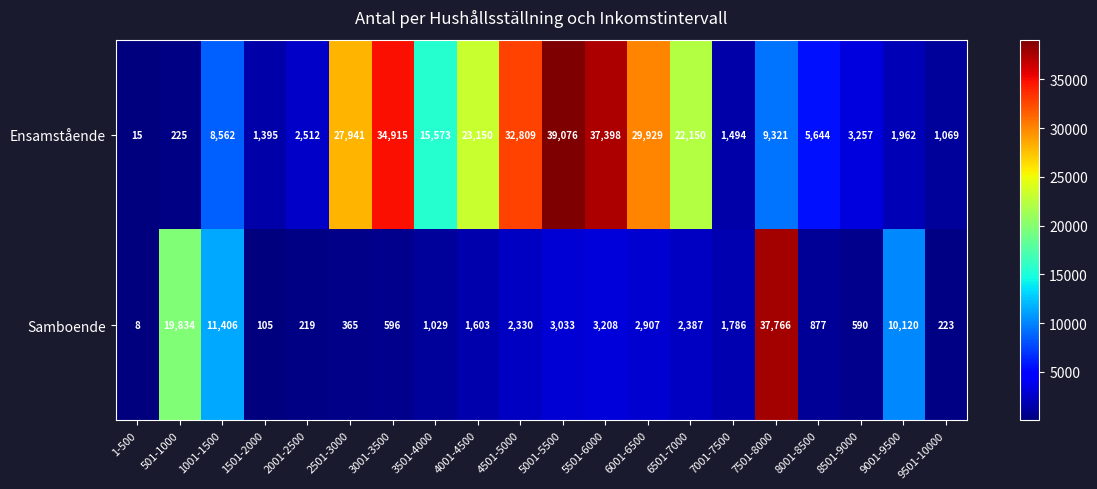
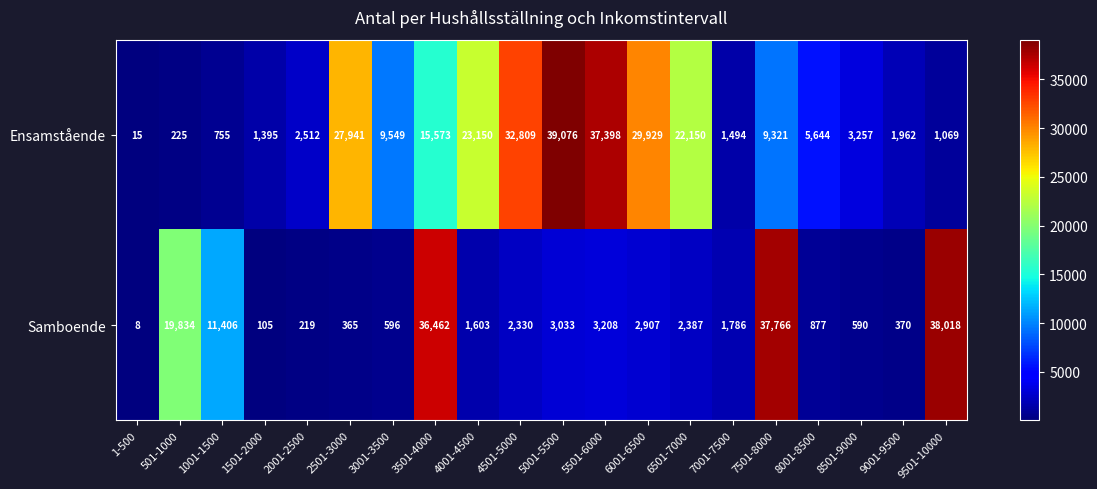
Ensamstående, 1001-1500: 8,562 -> 755
Ensamstående, 3001-3500: 34,915 -> 9,549
Samboende, 3501-4000: 1,029 -> 36,462
Samboende, 9001-9500: 10,120 -> 370
Samboende, 9501-10000: 223 -> 38,018
